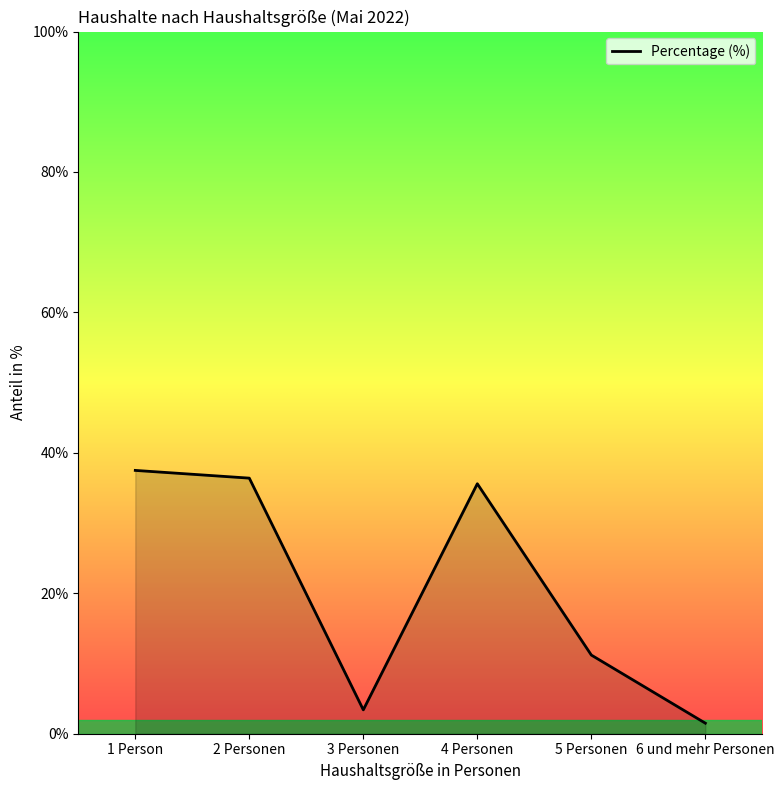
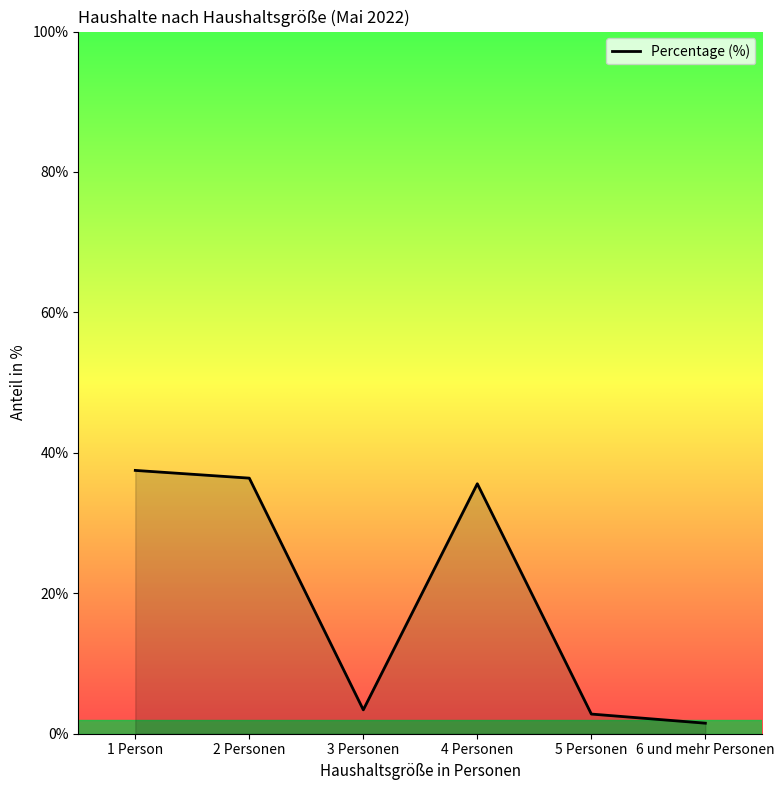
5 Personen: 11% -> 3%
